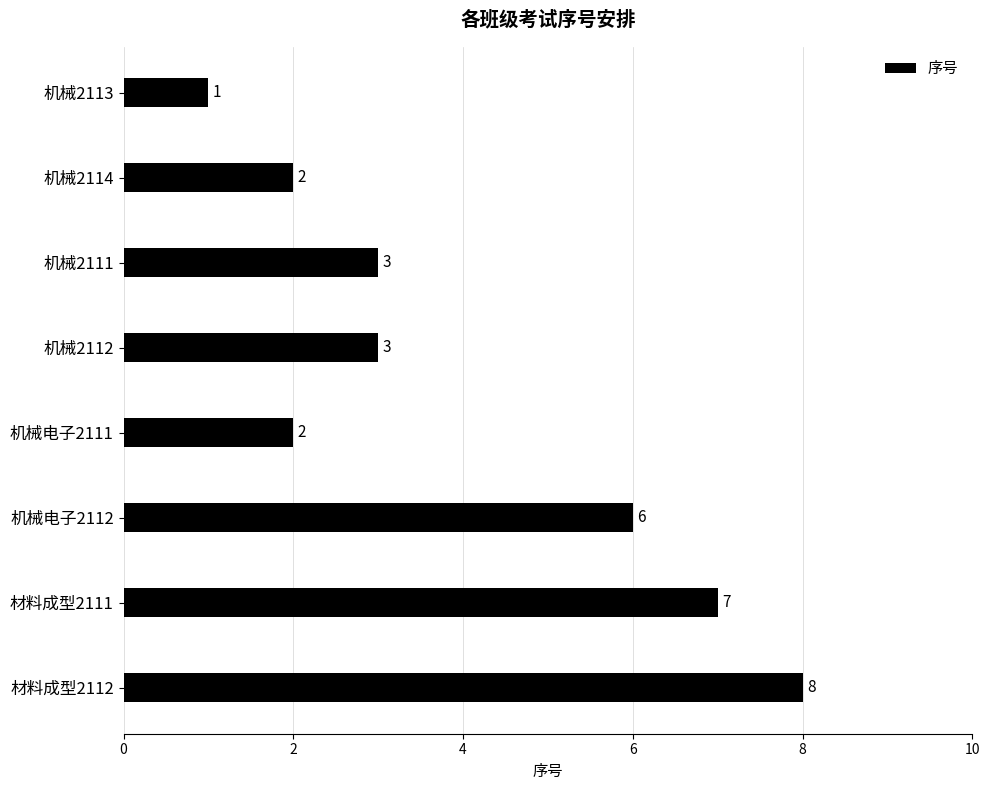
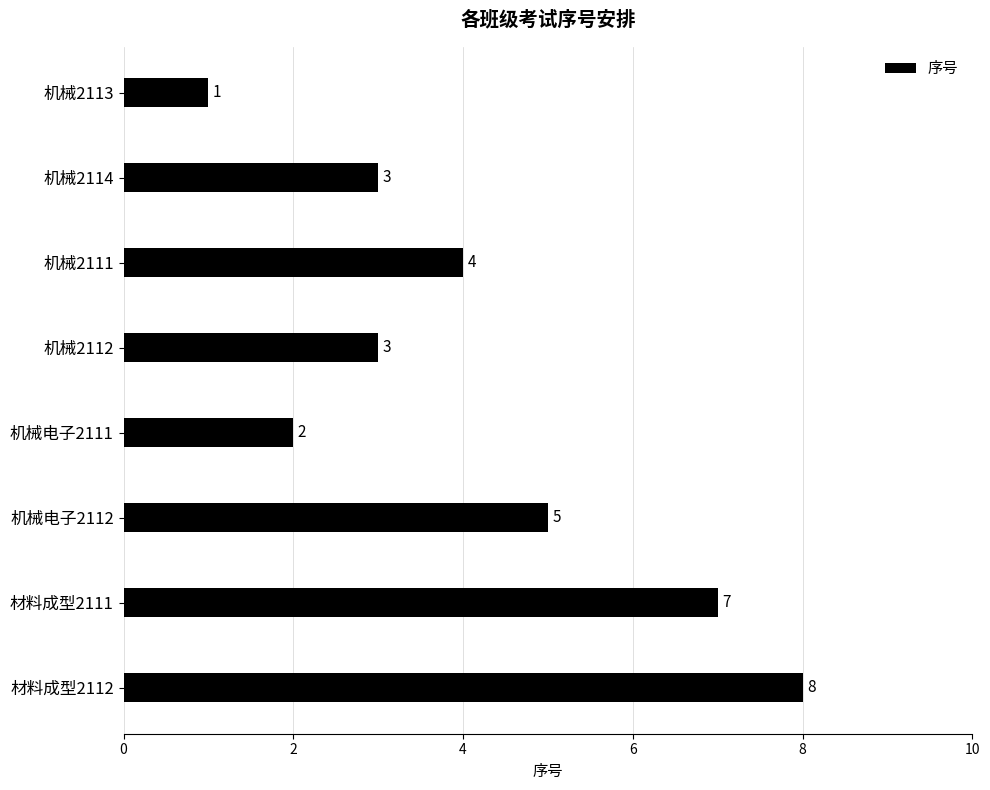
机械2114: 2 -> 3
机械2111: 3 -> 4
机械电子2112: 6 -> 5
